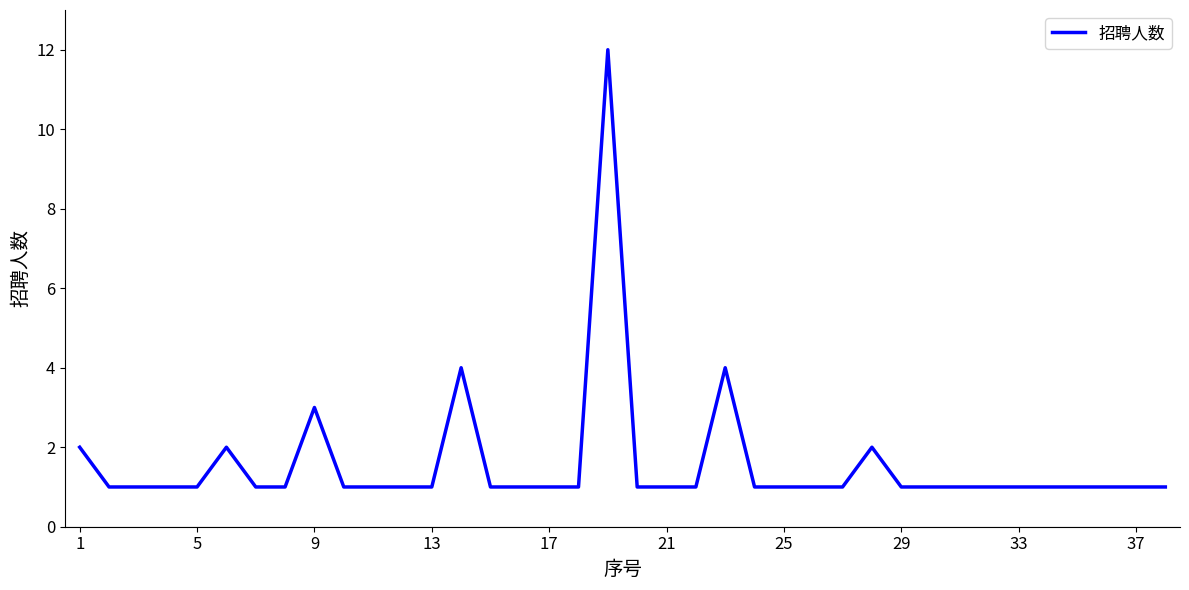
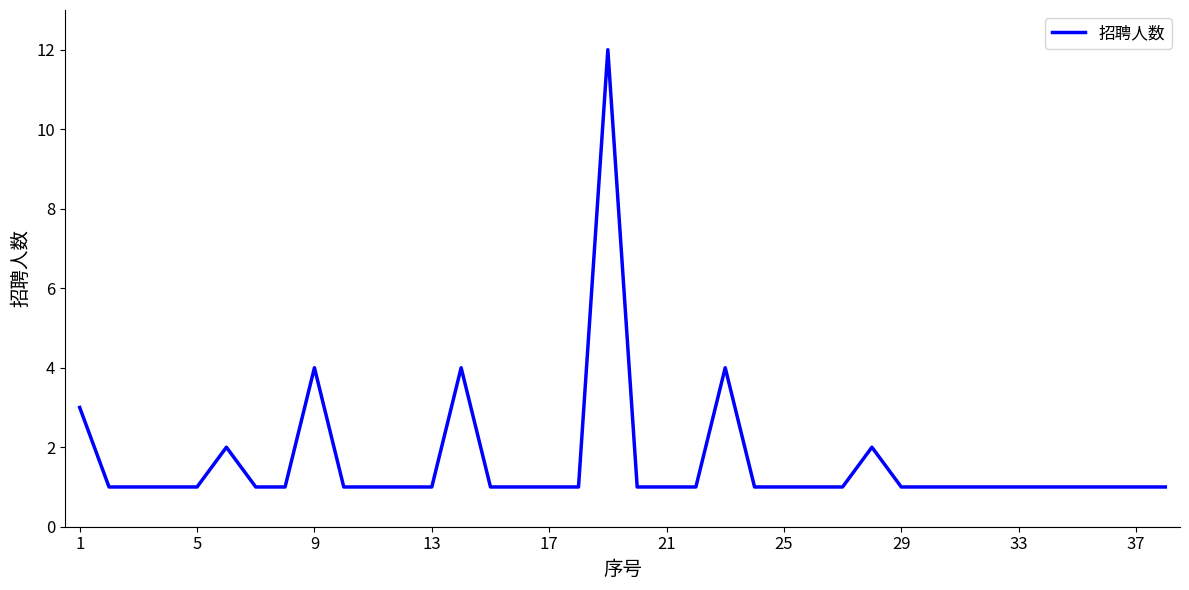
1: 2 -> 3
9: 3 -> 4
